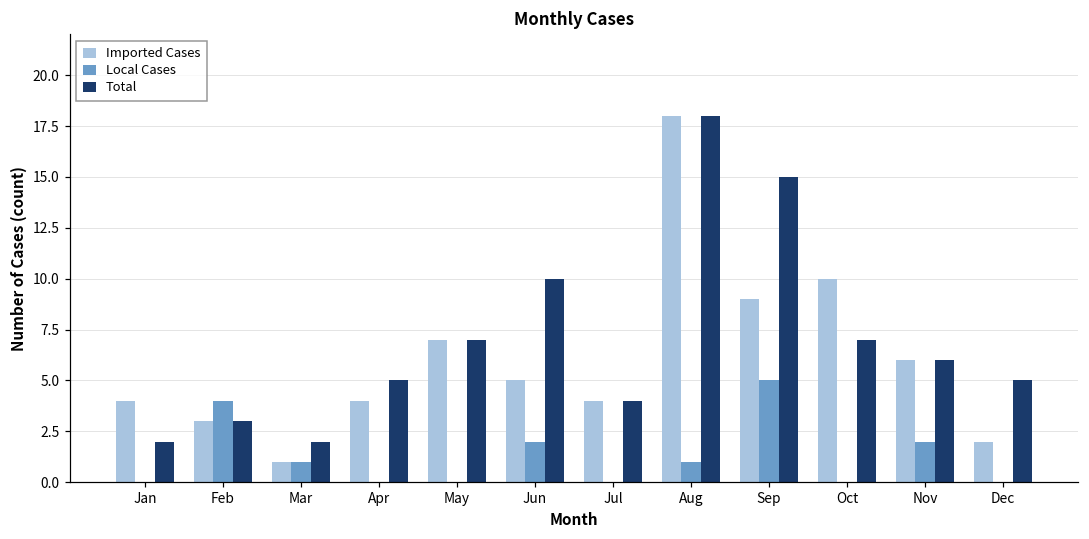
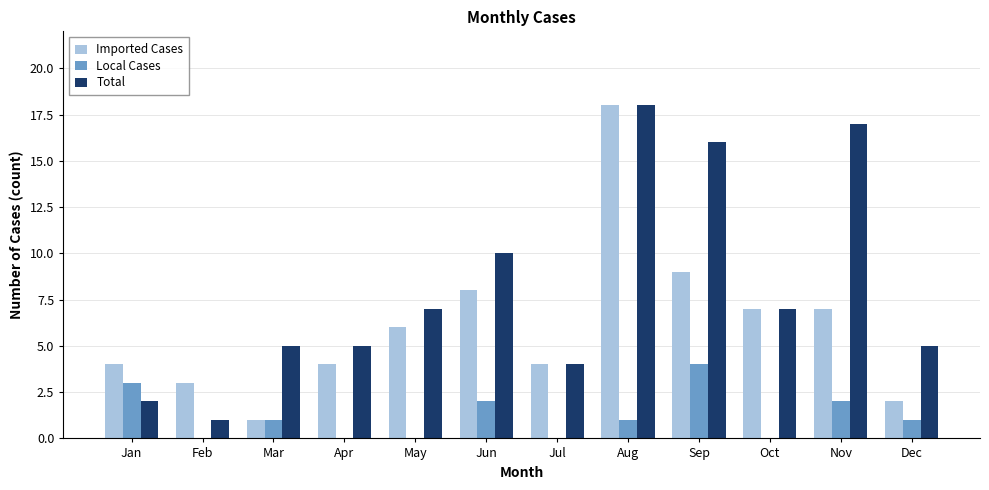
Local Cases, Jan: 0 -> 3
Local Cases, Feb: 4 -> 0
Total, Feb: 3 -> 1
Total, Mar: 2 -> 5
Imported Cases, May: 7 -> 6
Imported Cases, Jun: 5 -> 8
Local Cases, Sep: 5 -> 4
Total, Sep: 15 -> 16
Imported Cases, Oct: 10 -> 7
Imported Cases, Nov: 6 -> 7
Total, Nov: 6 -> 17
Local Cases, Dec: 0 -> 1
